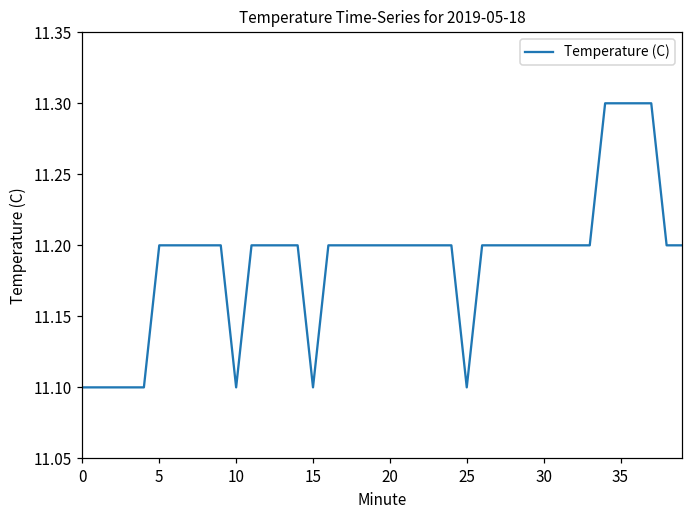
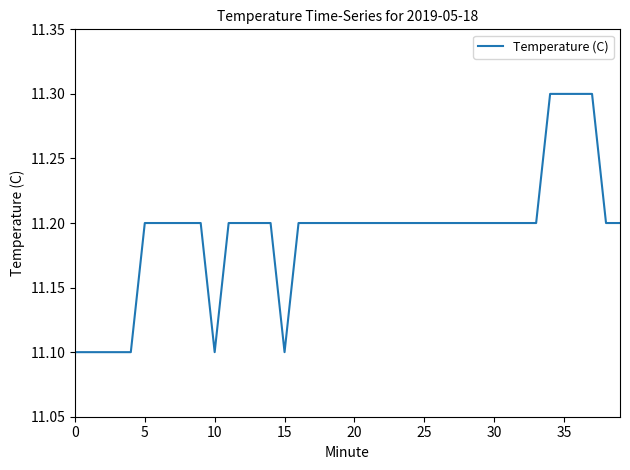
25: 11.1 -> 11.2
